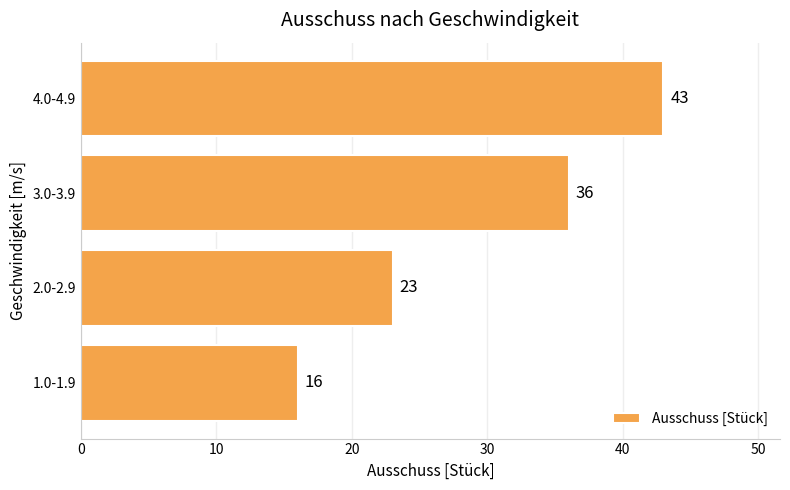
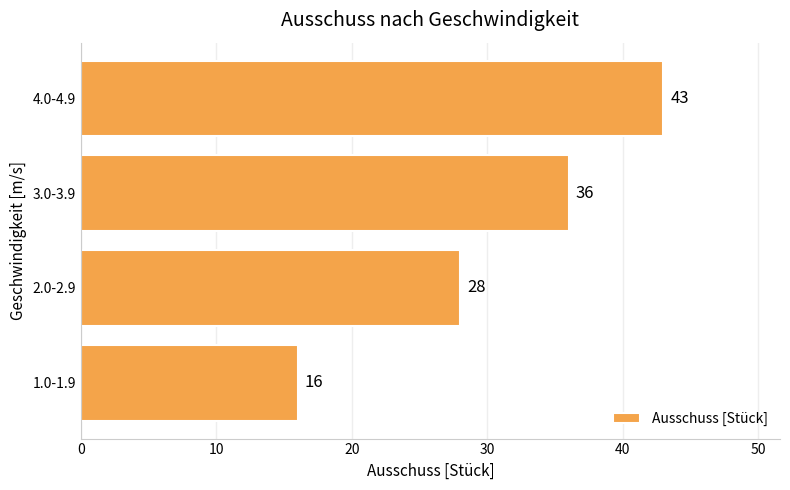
2.0-2.9: 23 -> 28
